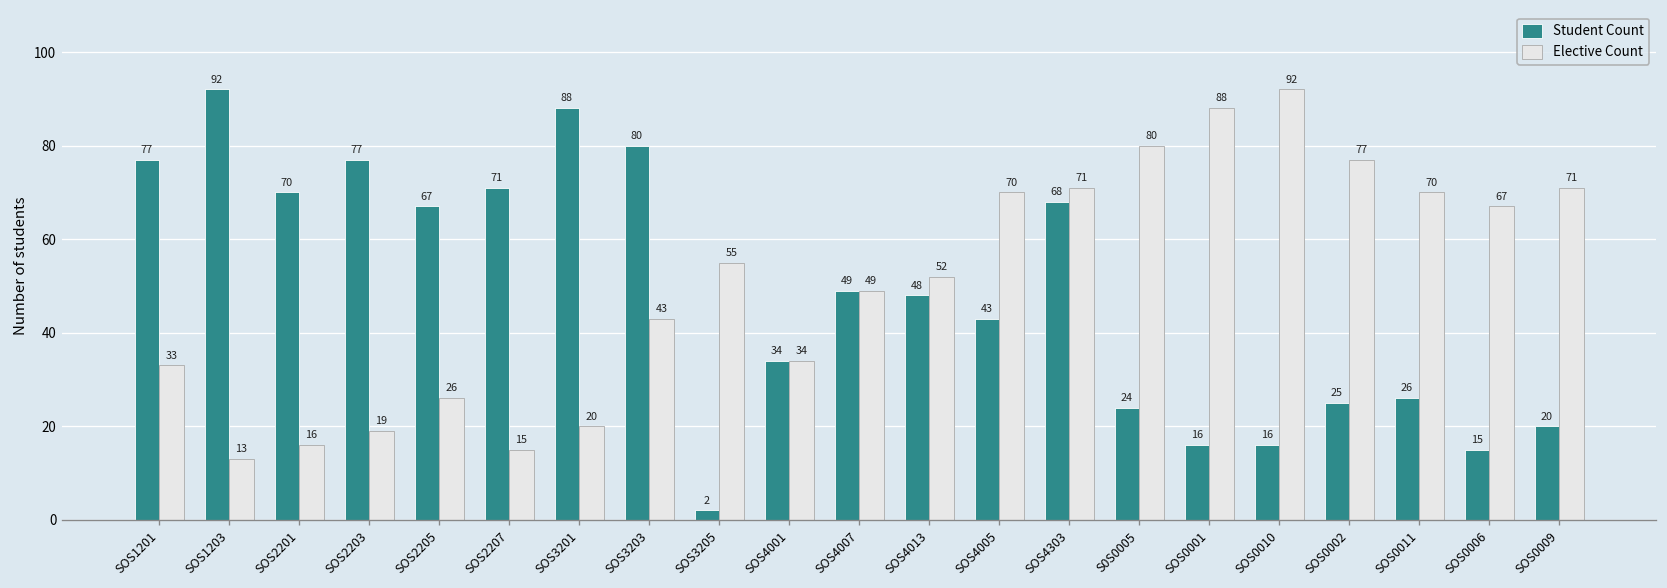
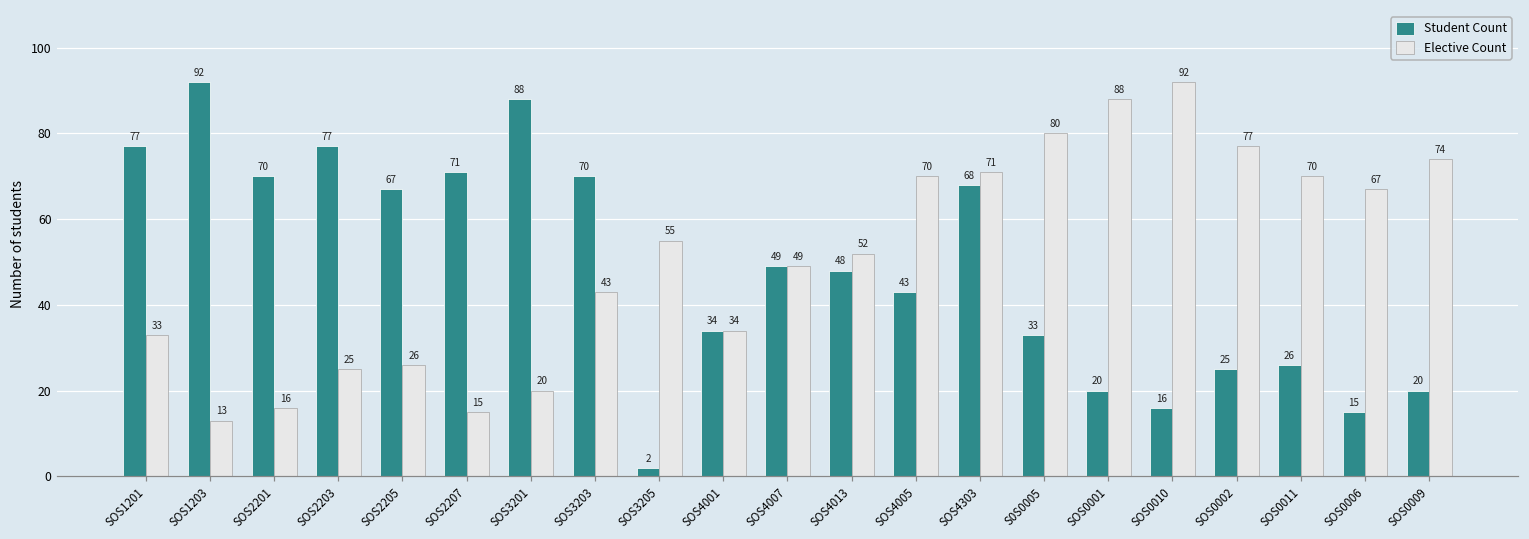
Elective Count, SOS2203: 19 -> 25
Student Count, SOS3203: 80 -> 70
Student Count, S0S0005: 24 -> 33
Student Count, SOS0001: 16 -> 20
Elective Count, SOS0009: 71 -> 74
